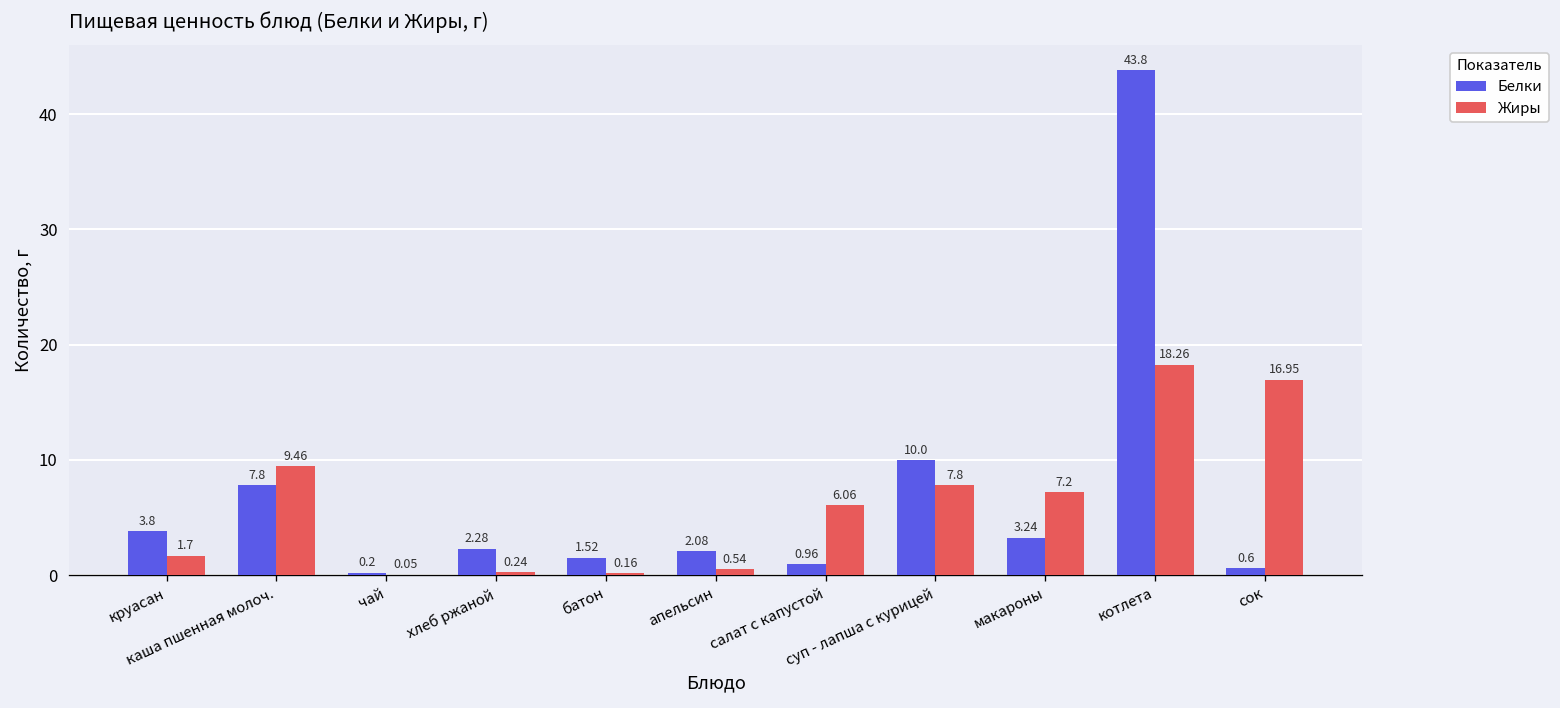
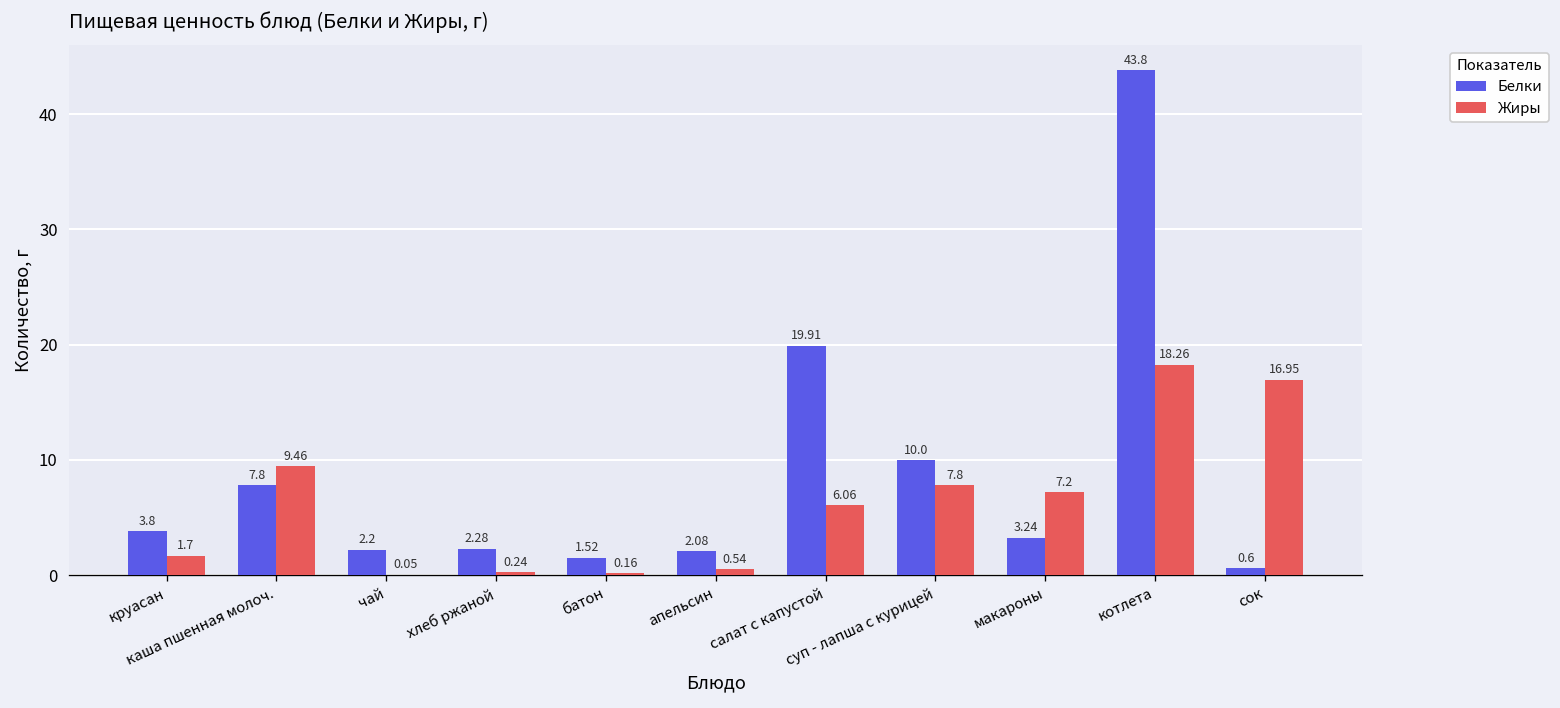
Белки, чай: 0.2 -> 2.2
Белки, салат с капустой: 0.96 -> 19.91
